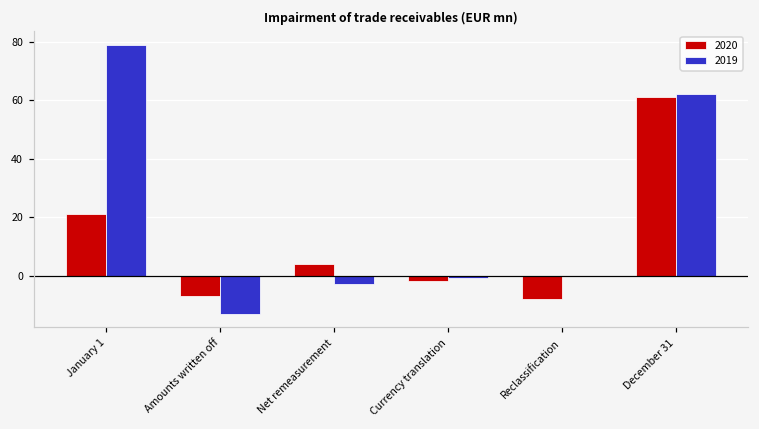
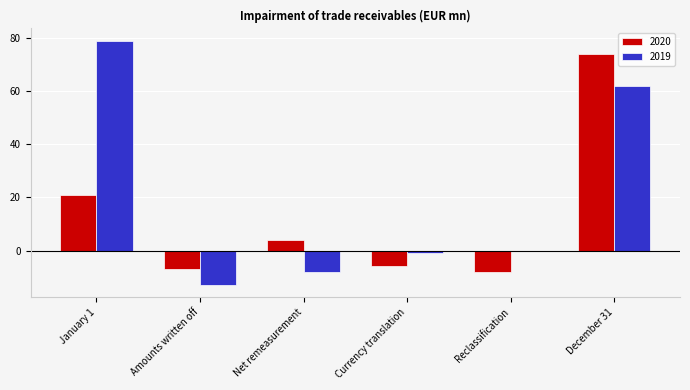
2019, Net remeasurement: -3 -> -8
2020, Currency translation: -2 -> -6
2020, December 31: 61 -> 74
